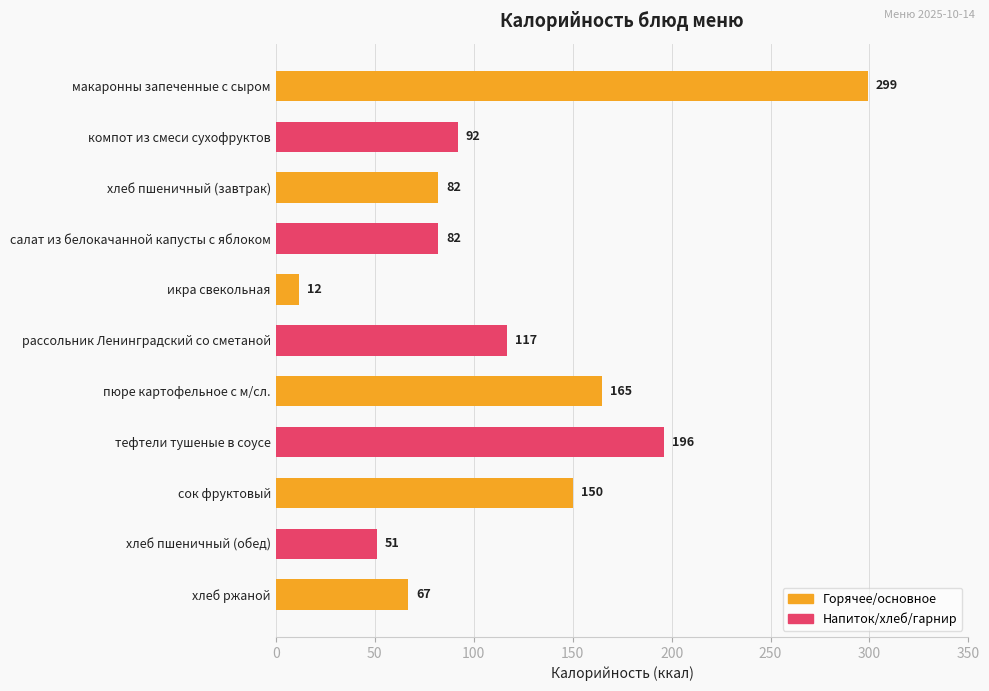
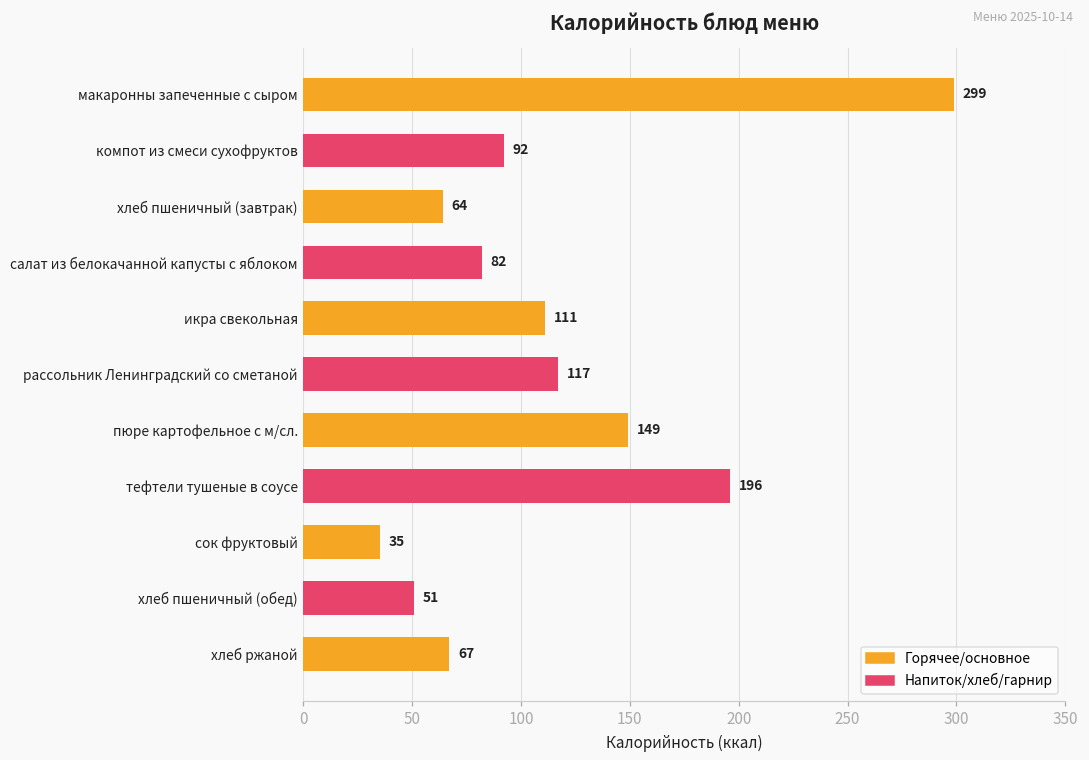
хлеб пшеничный (завтрак): 82 -> 64
икра свекольная: 12 -> 111
пюре картофельное с м/сл.: 165 -> 149
сок фруктовый: 150 -> 35
